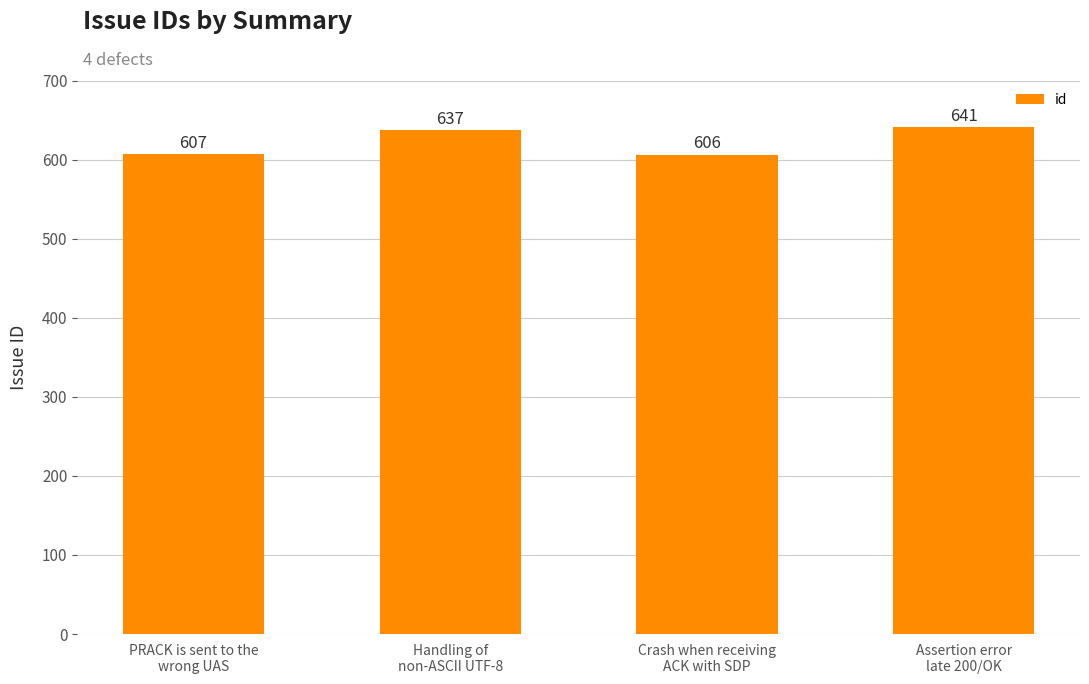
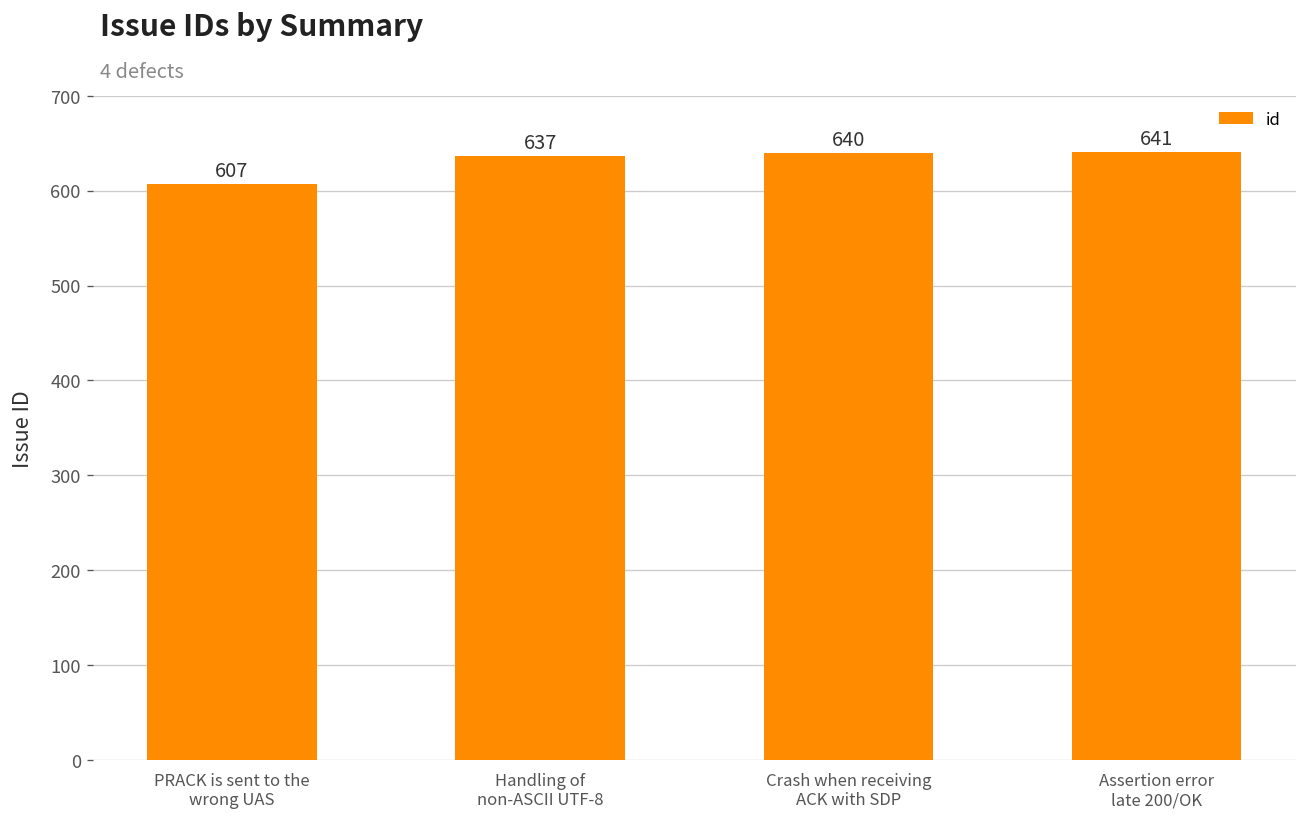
Crash when receiving ACK with SDP: 606 -> 640
